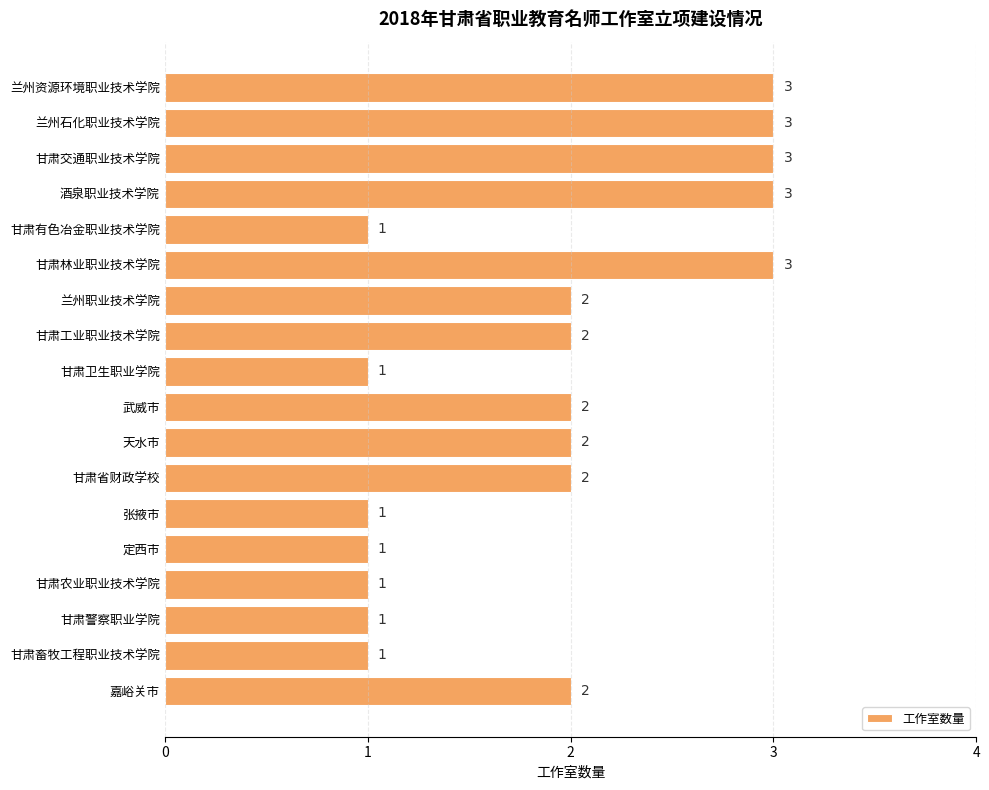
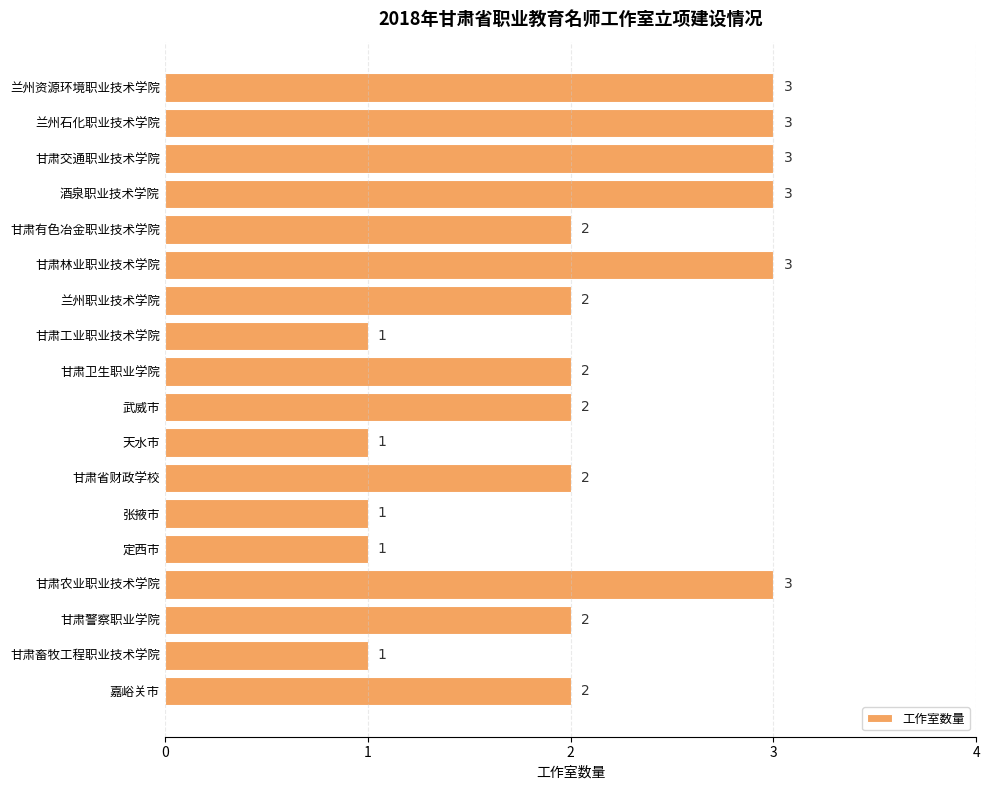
甘肃有色冶金职业技术学院: 1 -> 2
甘肃工业职业技术学院: 2 -> 1
甘肃卫生职业学院: 1 -> 2
天水市: 2 -> 1
甘肃农业职业技术学院: 1 -> 3
甘肃警察职业学院: 1 -> 2
